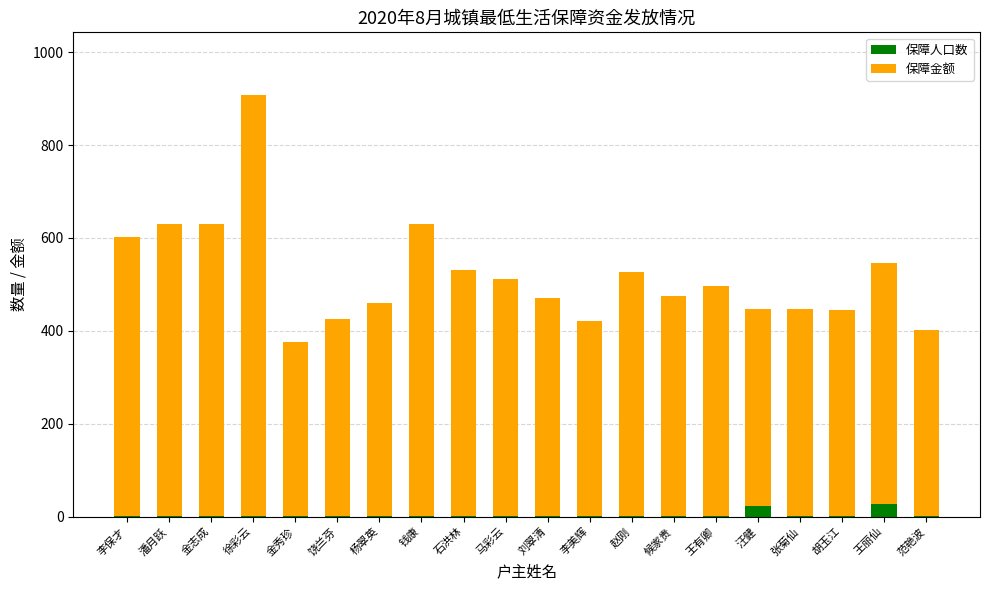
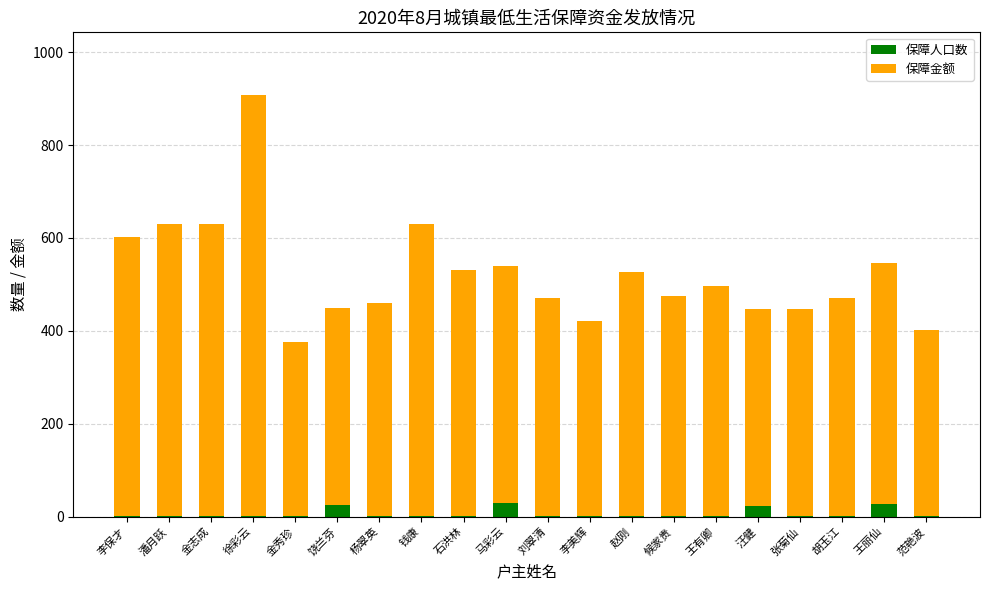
保障人口数, 饶兰芬: 0 -> 20
保障人口数, 马彩云: 0 -> 30
保障金额, 胡玉江: 440 -> 470
